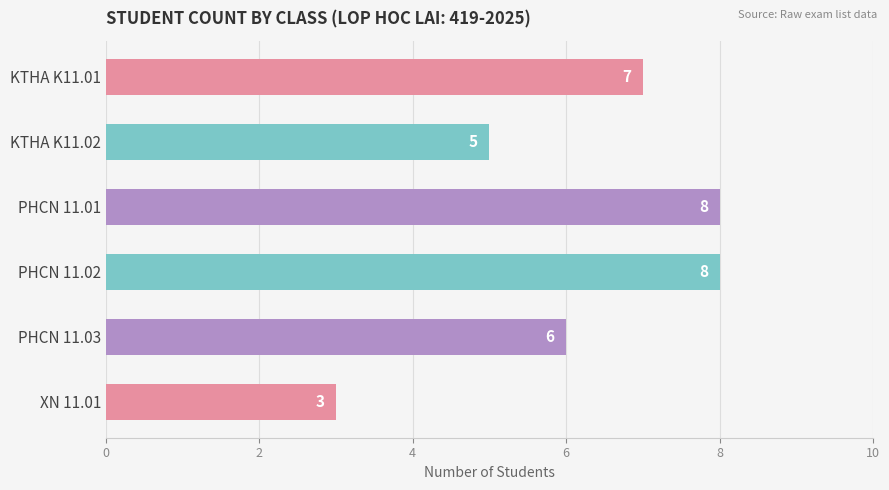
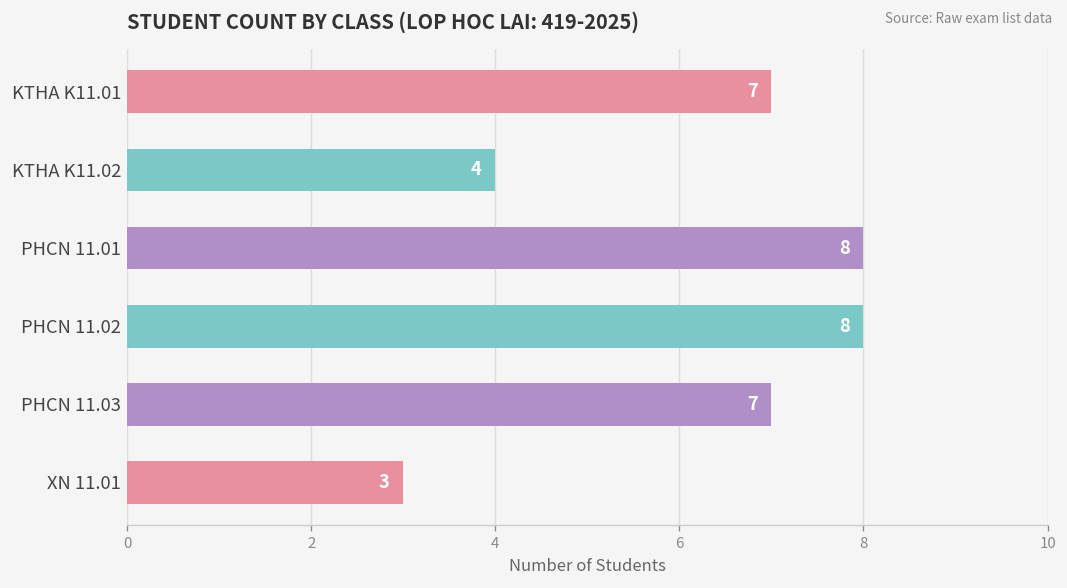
KTHA K11.02: 5 -> 4
PHCN 11.03: 6 -> 7
